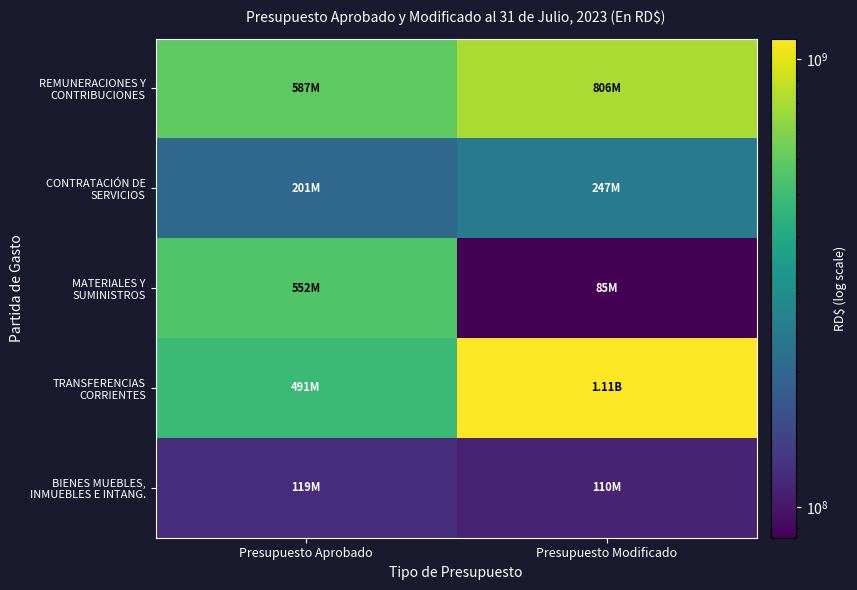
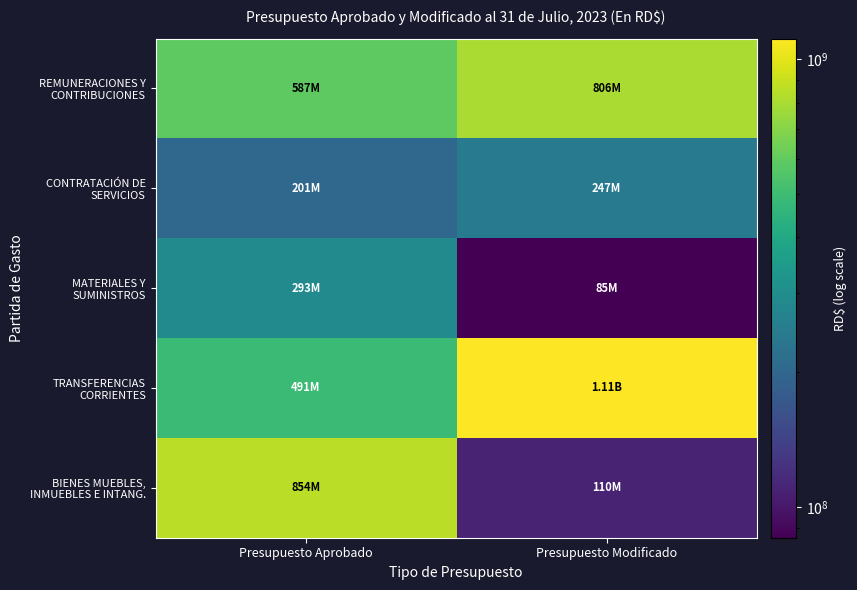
MATERIALES Y SUMINISTROS, Presupuesto Aprobado: 552M -> 293M
BIENES MUEBLES, INMUEBLES E INTANG., Presupuesto Aprobado: 119M -> 854M
